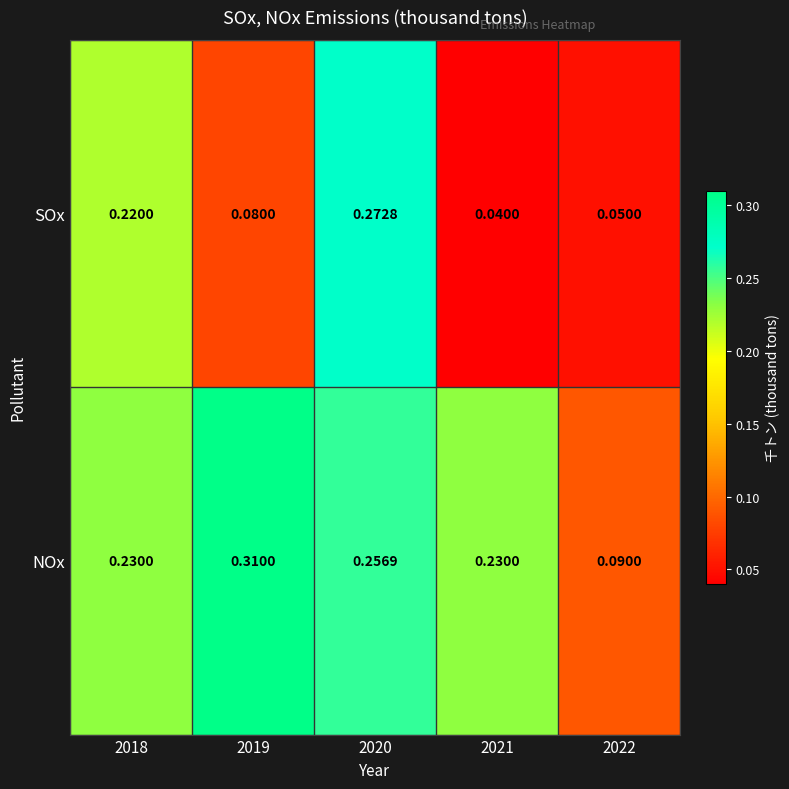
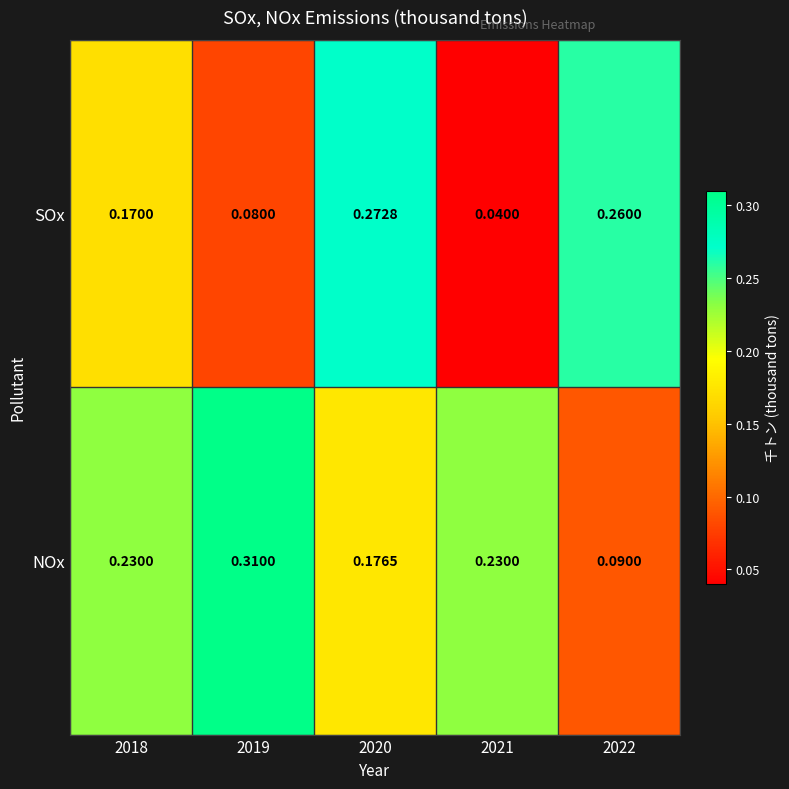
SOx, 2018: 0.2200 -> 0.1700
SOx, 2022: 0.0500 -> 0.2600
NOx, 2020: 0.2569 -> 0.1765
